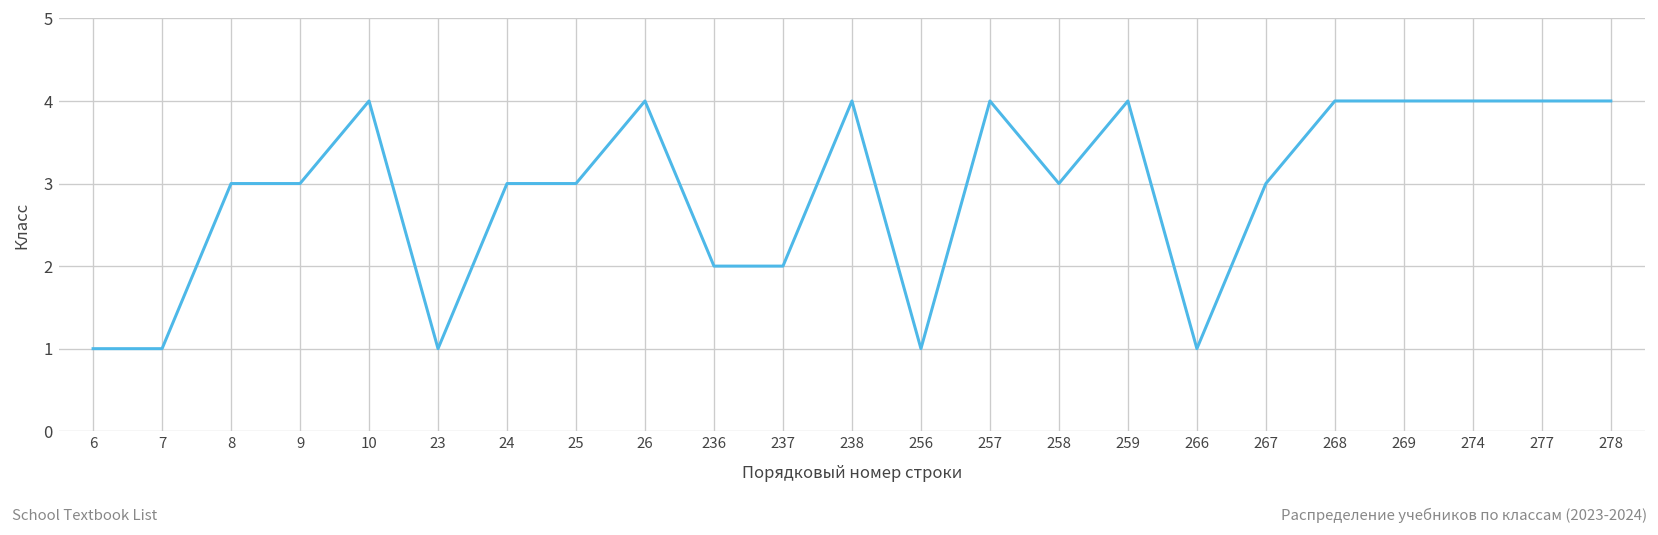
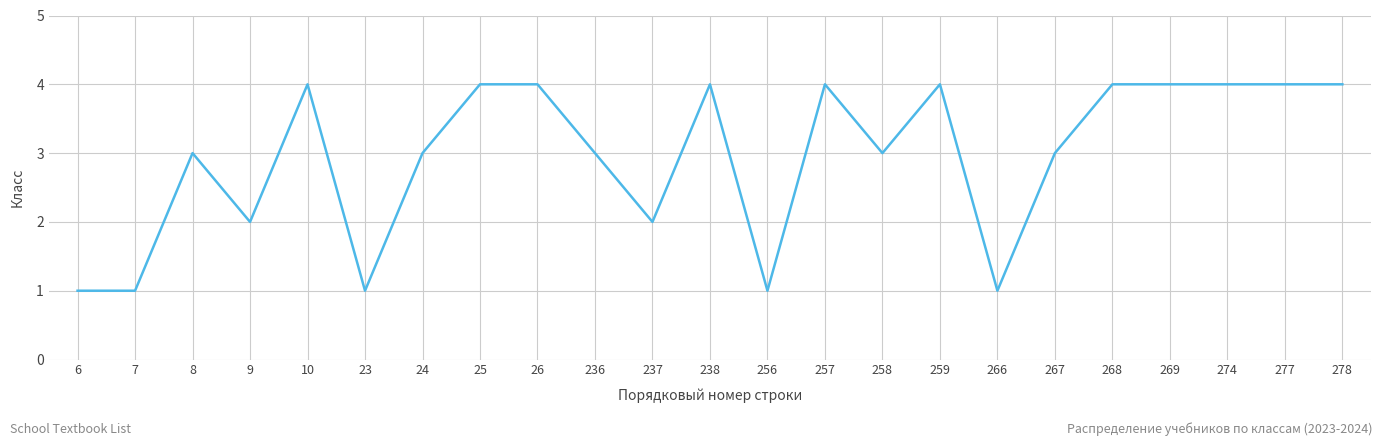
9: 3 -> 2
25: 3 -> 4
236: 2 -> 3
